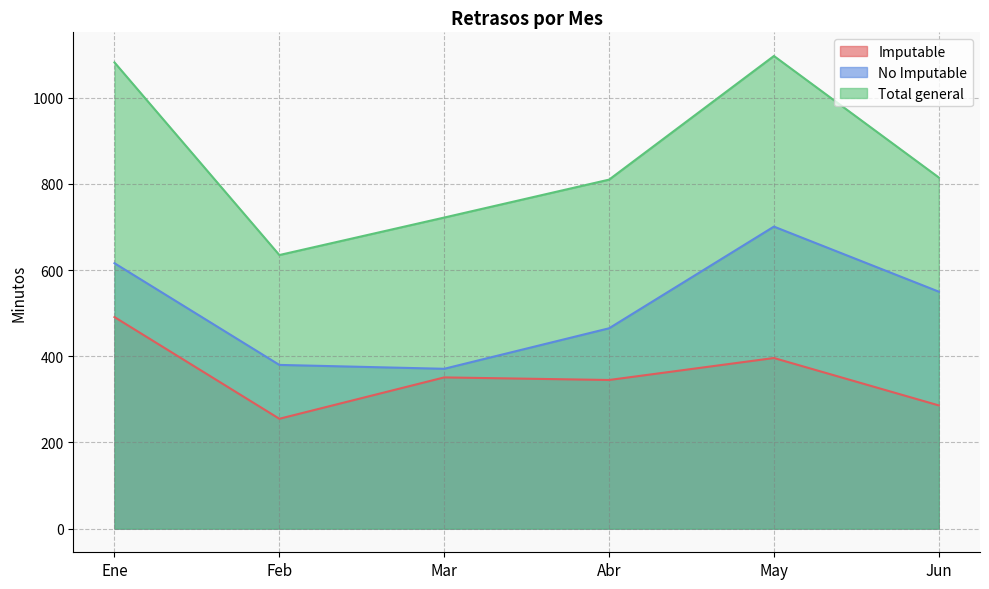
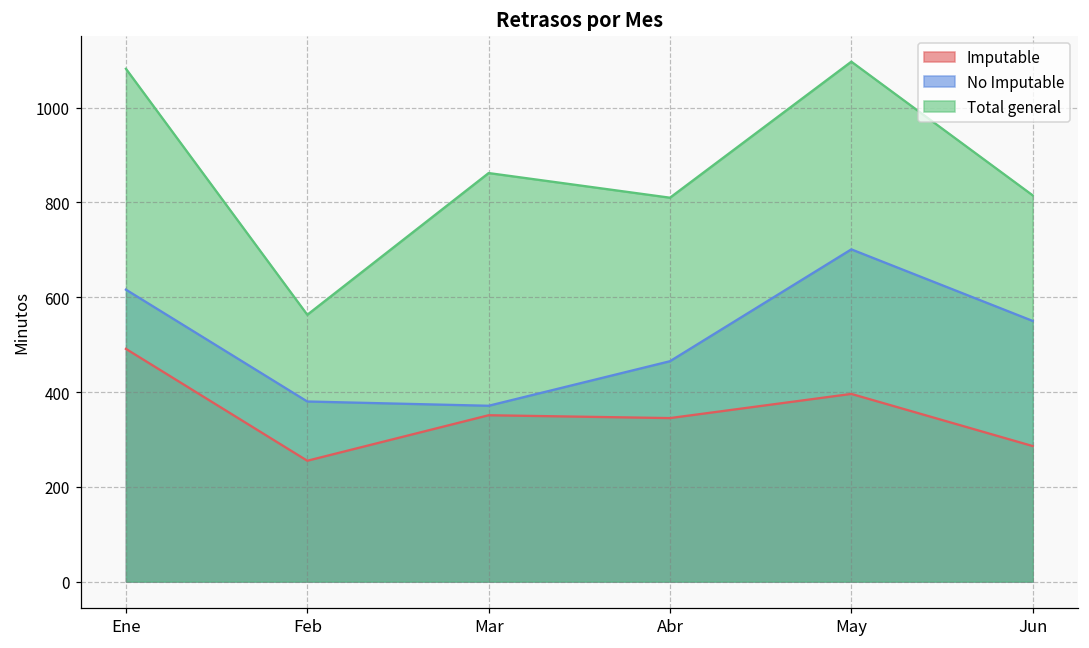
Total general, Feb: 640 -> 560
Total general, Mar: 720 -> 860
